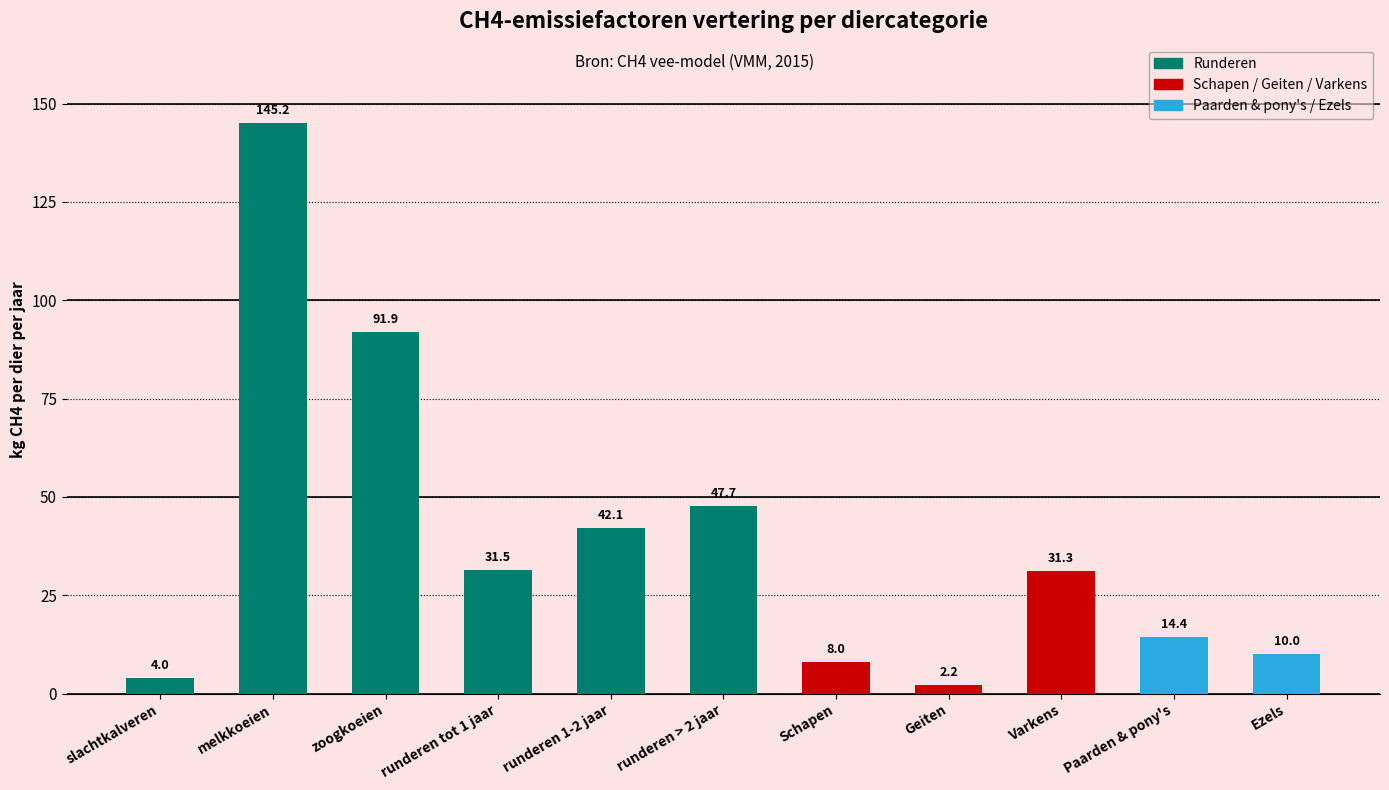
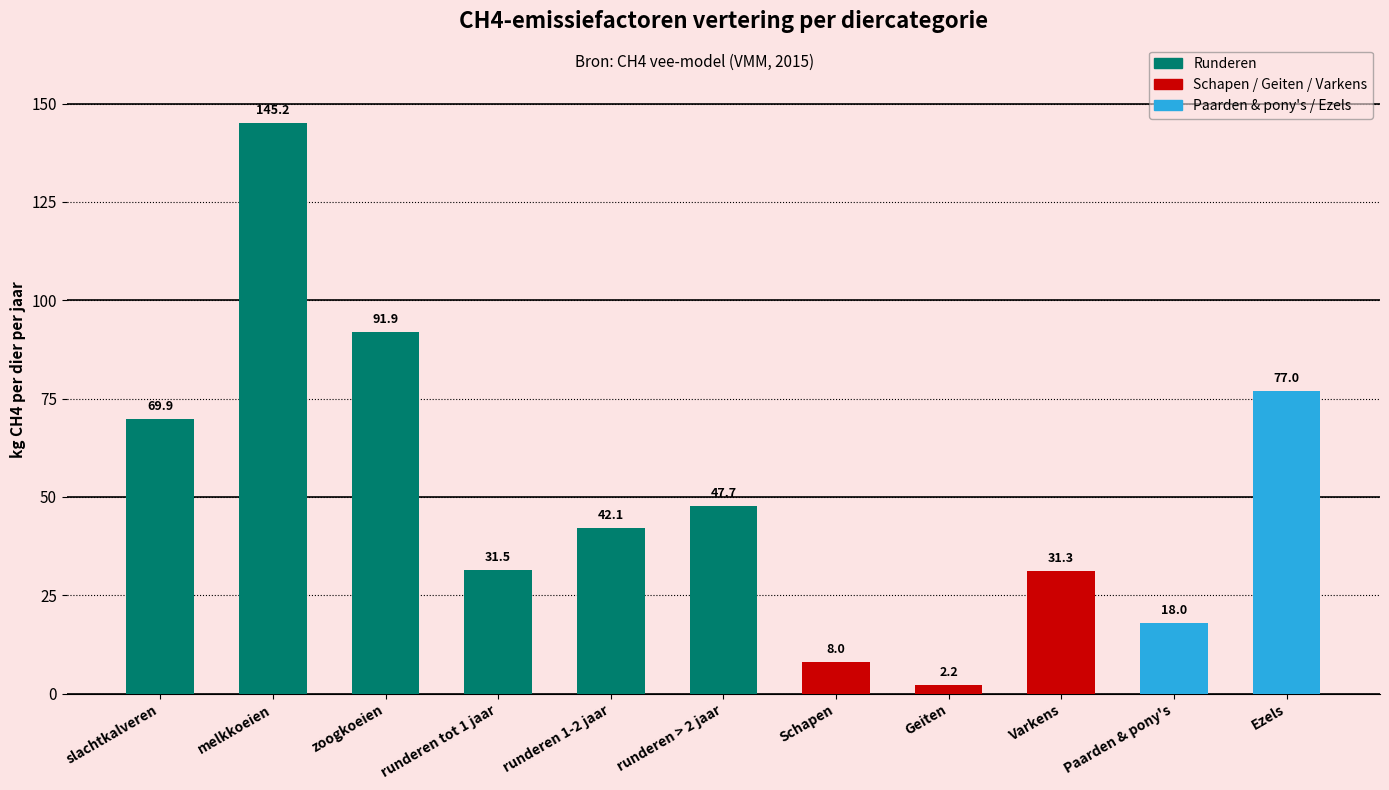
slachtkalveren: 4.0 -> 69.9
Paarden & pony's: 14.4 -> 18.0
Ezels: 10.0 -> 77.0
